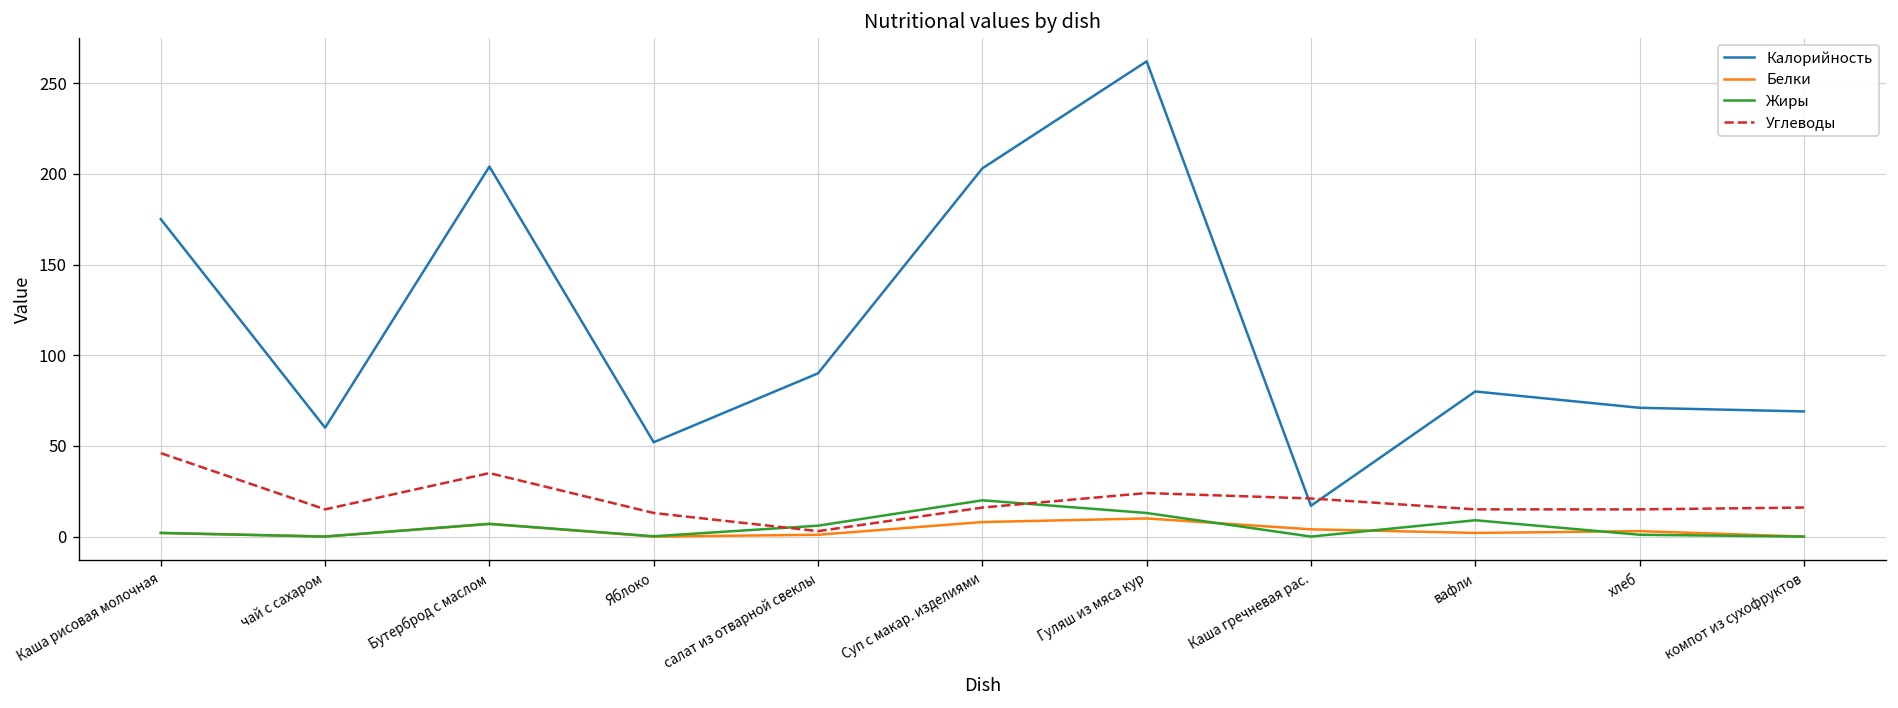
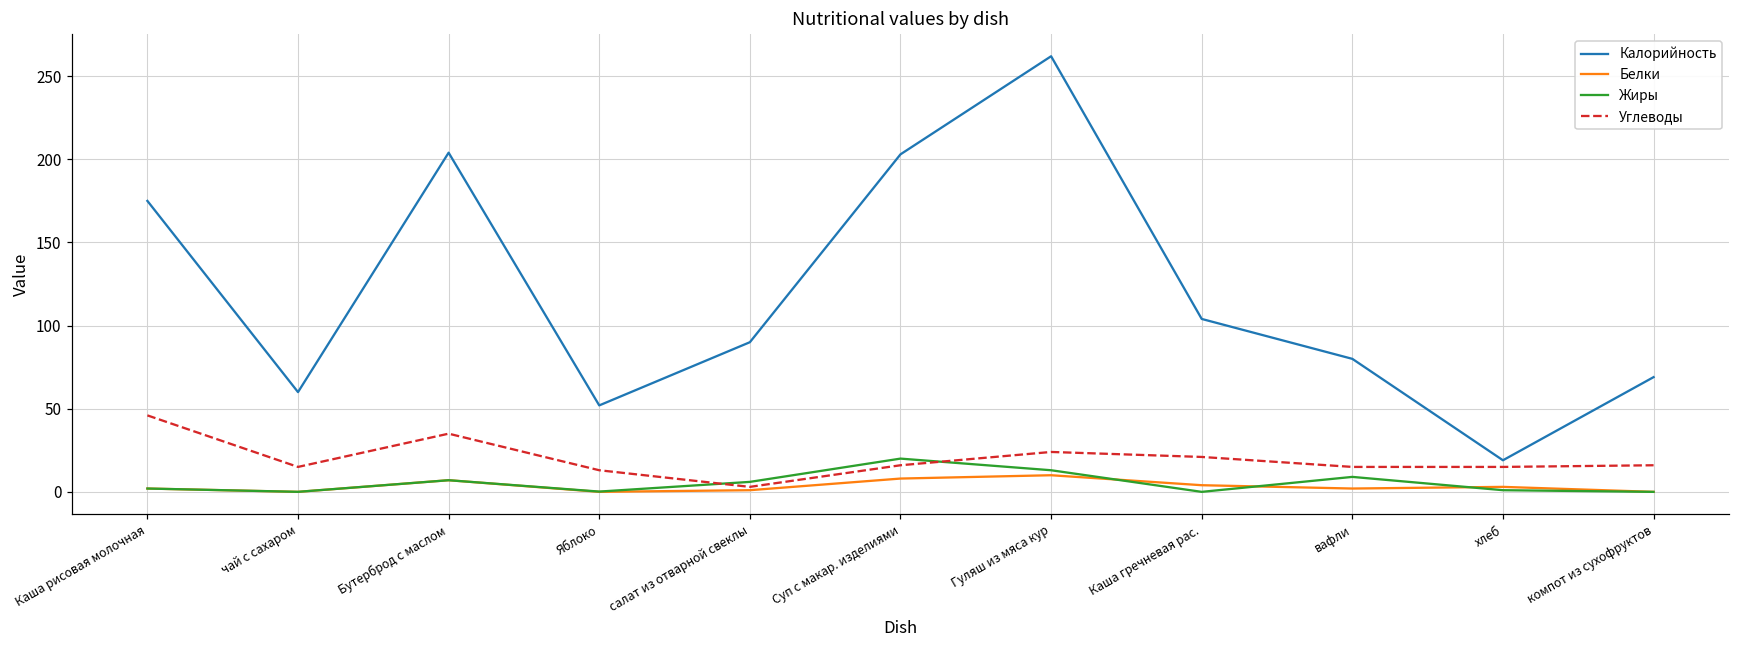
Калорийность, Каша гречневая рас.: 17 -> 104
Калорийность, хлеб: 71 -> 19
